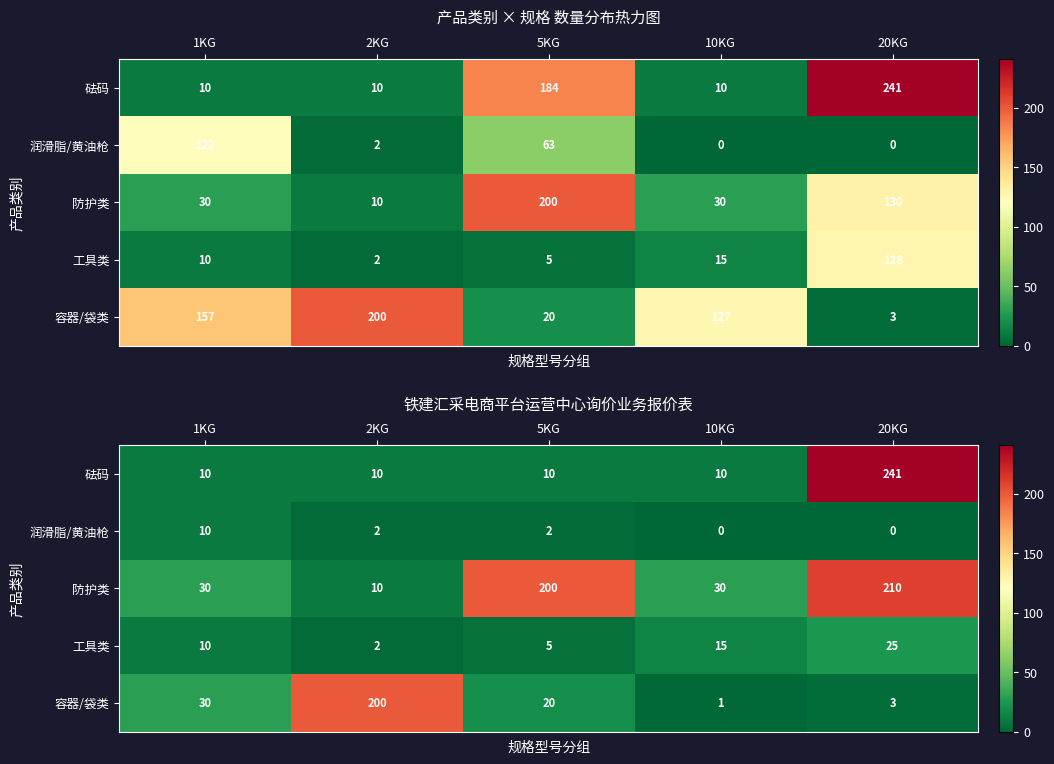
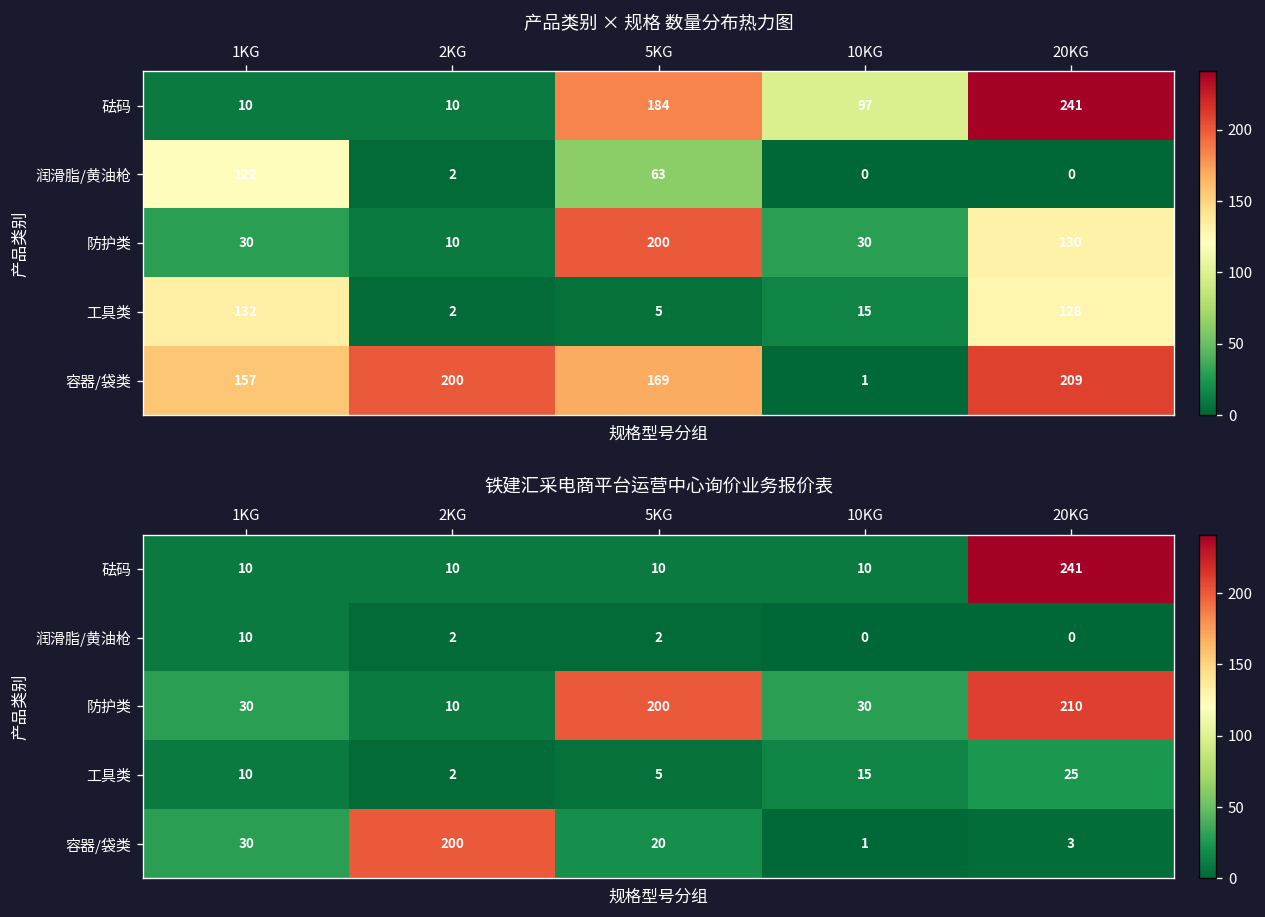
产品类别 × 规格 数量分布热力图, 砝码, 10KG: 10 -> 97
产品类别 × 规格 数量分布热力图, 工具类, 1KG: 10 -> 132
产品类别 × 规格 数量分布热力图, 容器/袋类, 5KG: 20 -> 169
产品类别 × 规格 数量分布热力图, 容器/袋类, 10KG: 127 -> 1
产品类别 × 规格 数量分布热力图, 容器/袋类, 20KG: 3 -> 209
